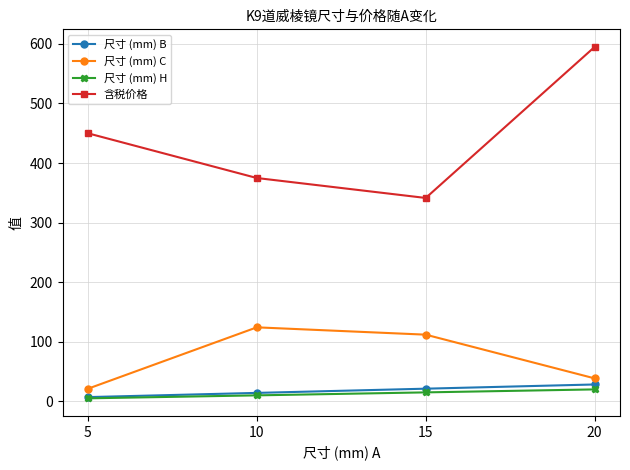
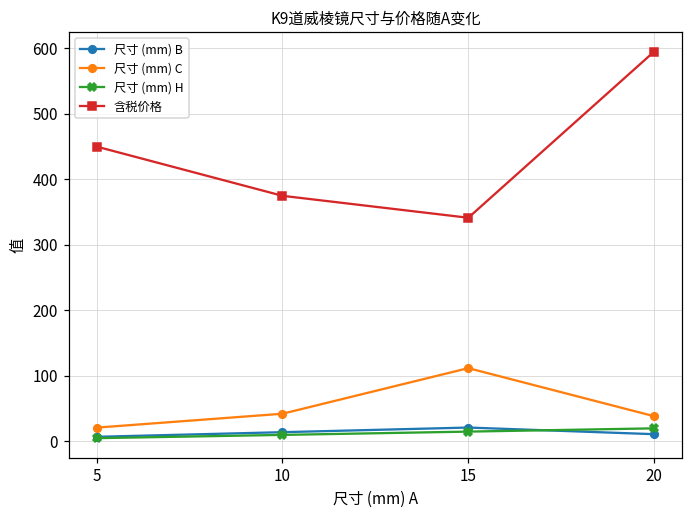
尺寸 (mm) C, 10: 120 -> 40
尺寸 (mm) B, 20: 30 -> 10
